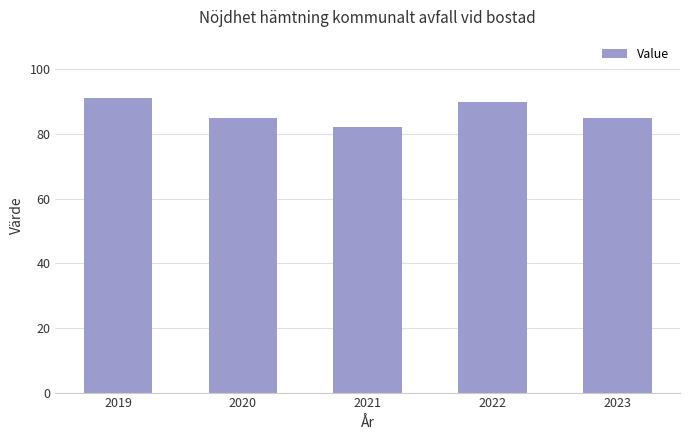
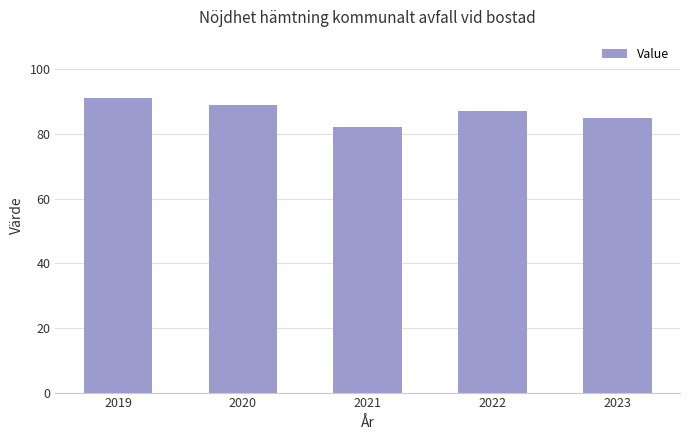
2020: 85 -> 89
2022: 90 -> 87
